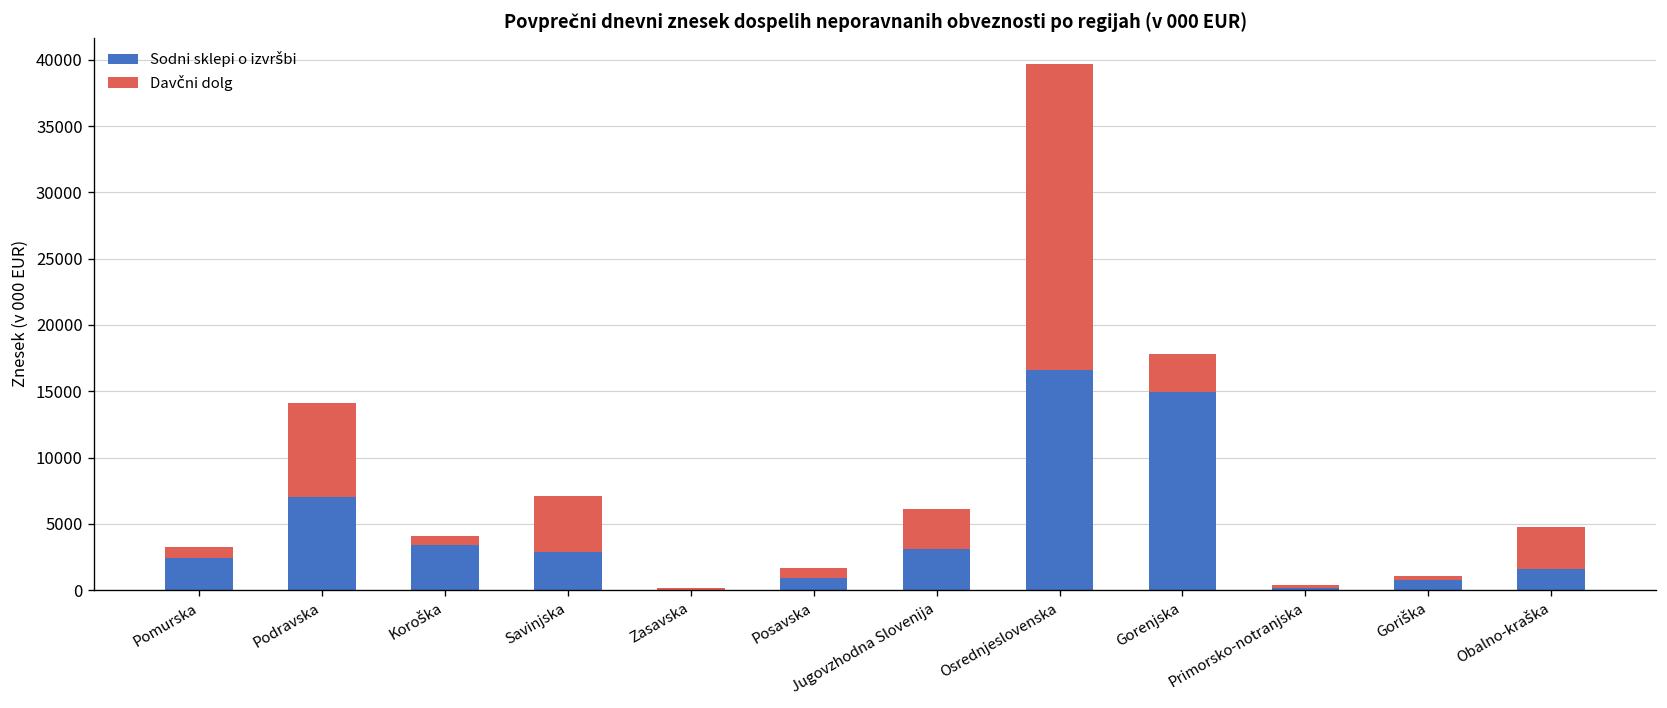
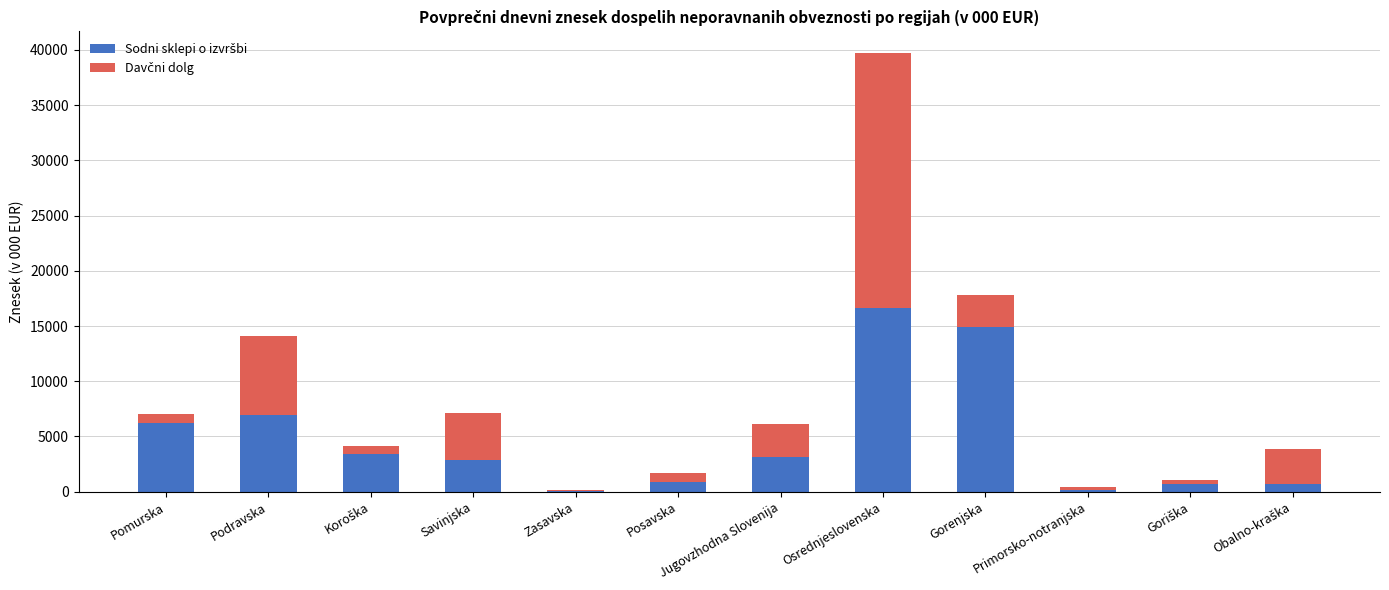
Sodni sklepi o izvršbi, Pomurska: 2400 -> 6200
Sodni sklepi o izvršbi, Obalno-kraška: 1600 -> 700
